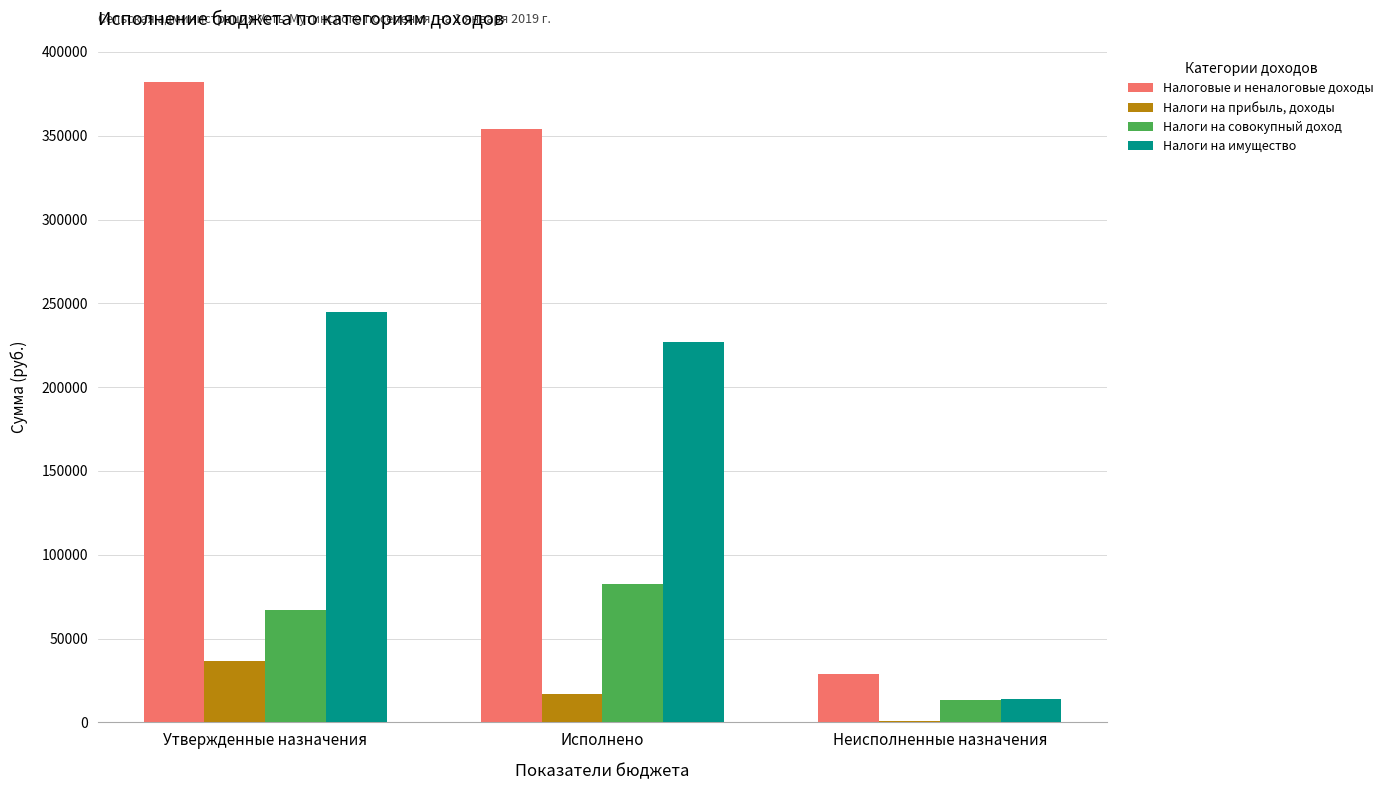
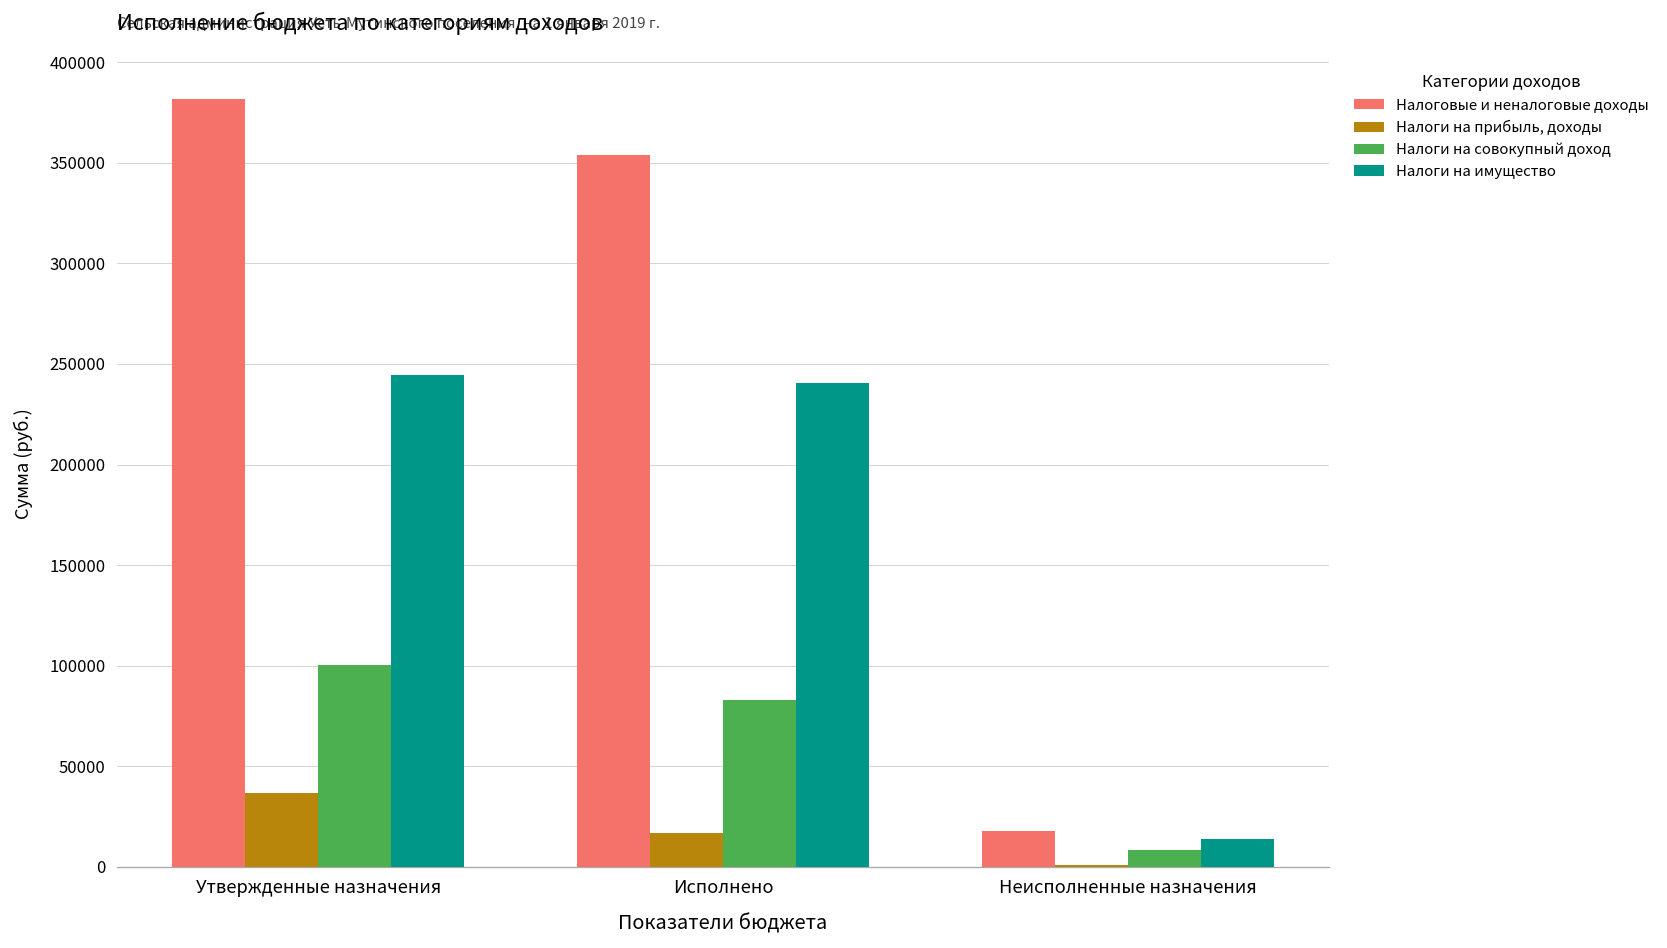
Налоги на совокупный доход, Утвержденные назначения: 67000 -> 100000
Налоги на имущество, Исполнено: 227000 -> 241000
Налоговые и неналоговые доходы, Неисполненные назначения: 29000 -> 18000
Налоги на совокупный доход, Неисполненные назначения: 14000 -> 8000
